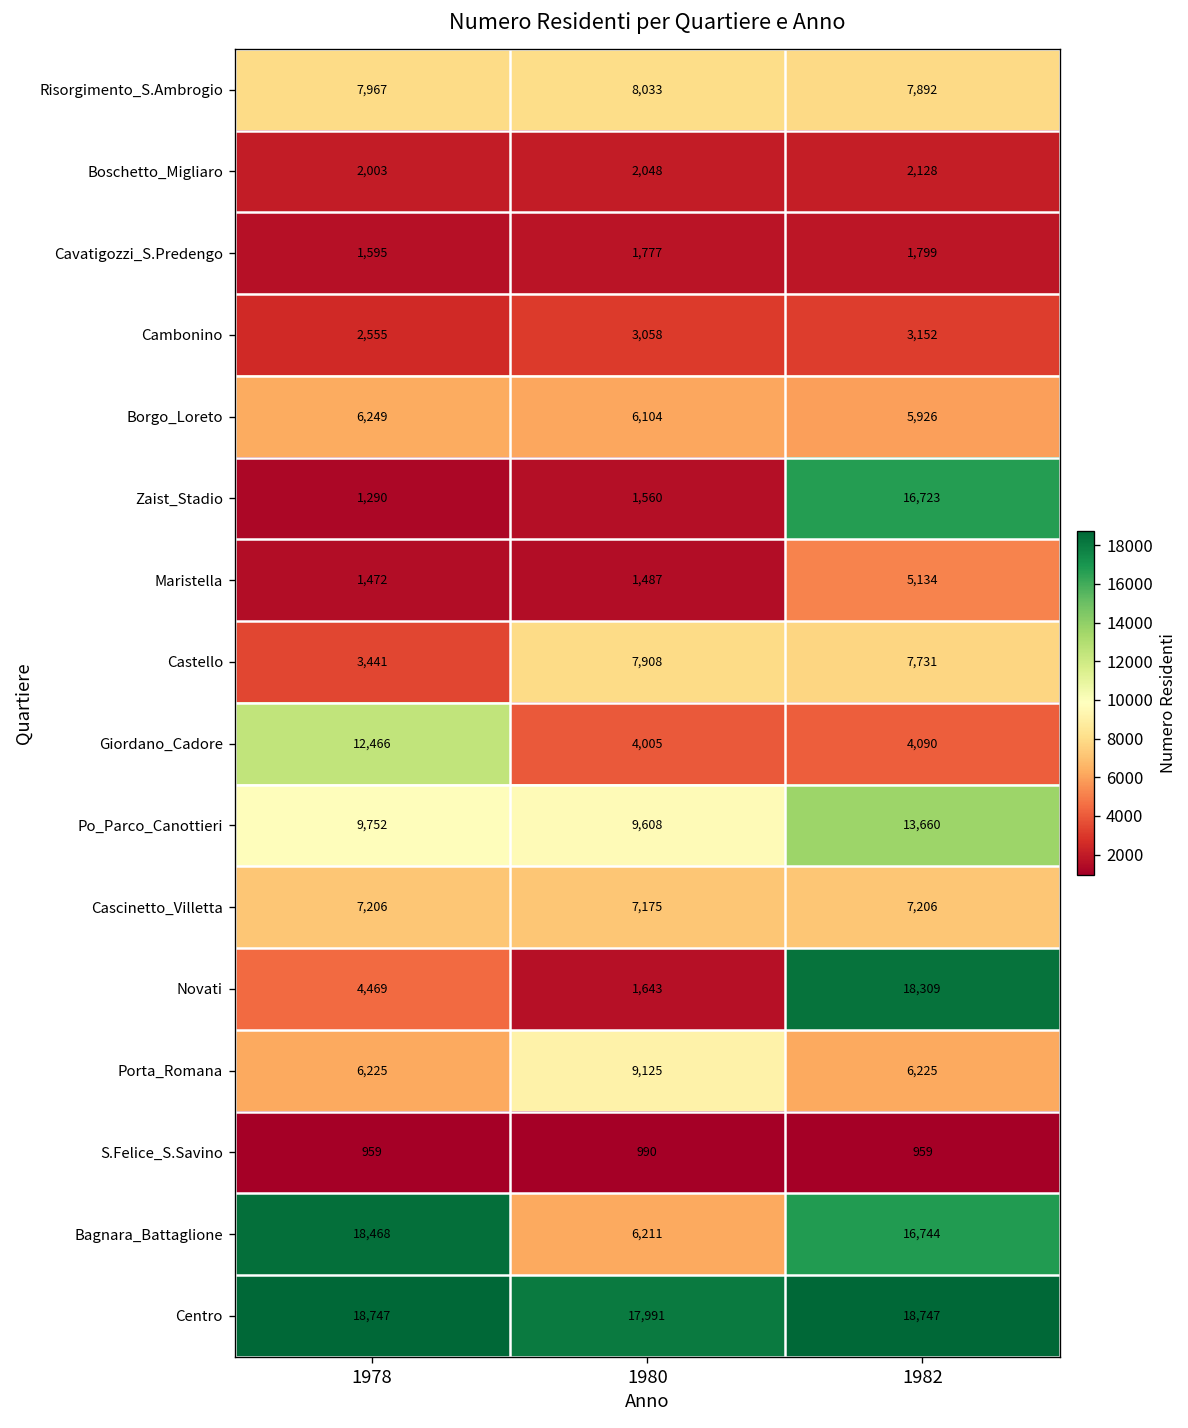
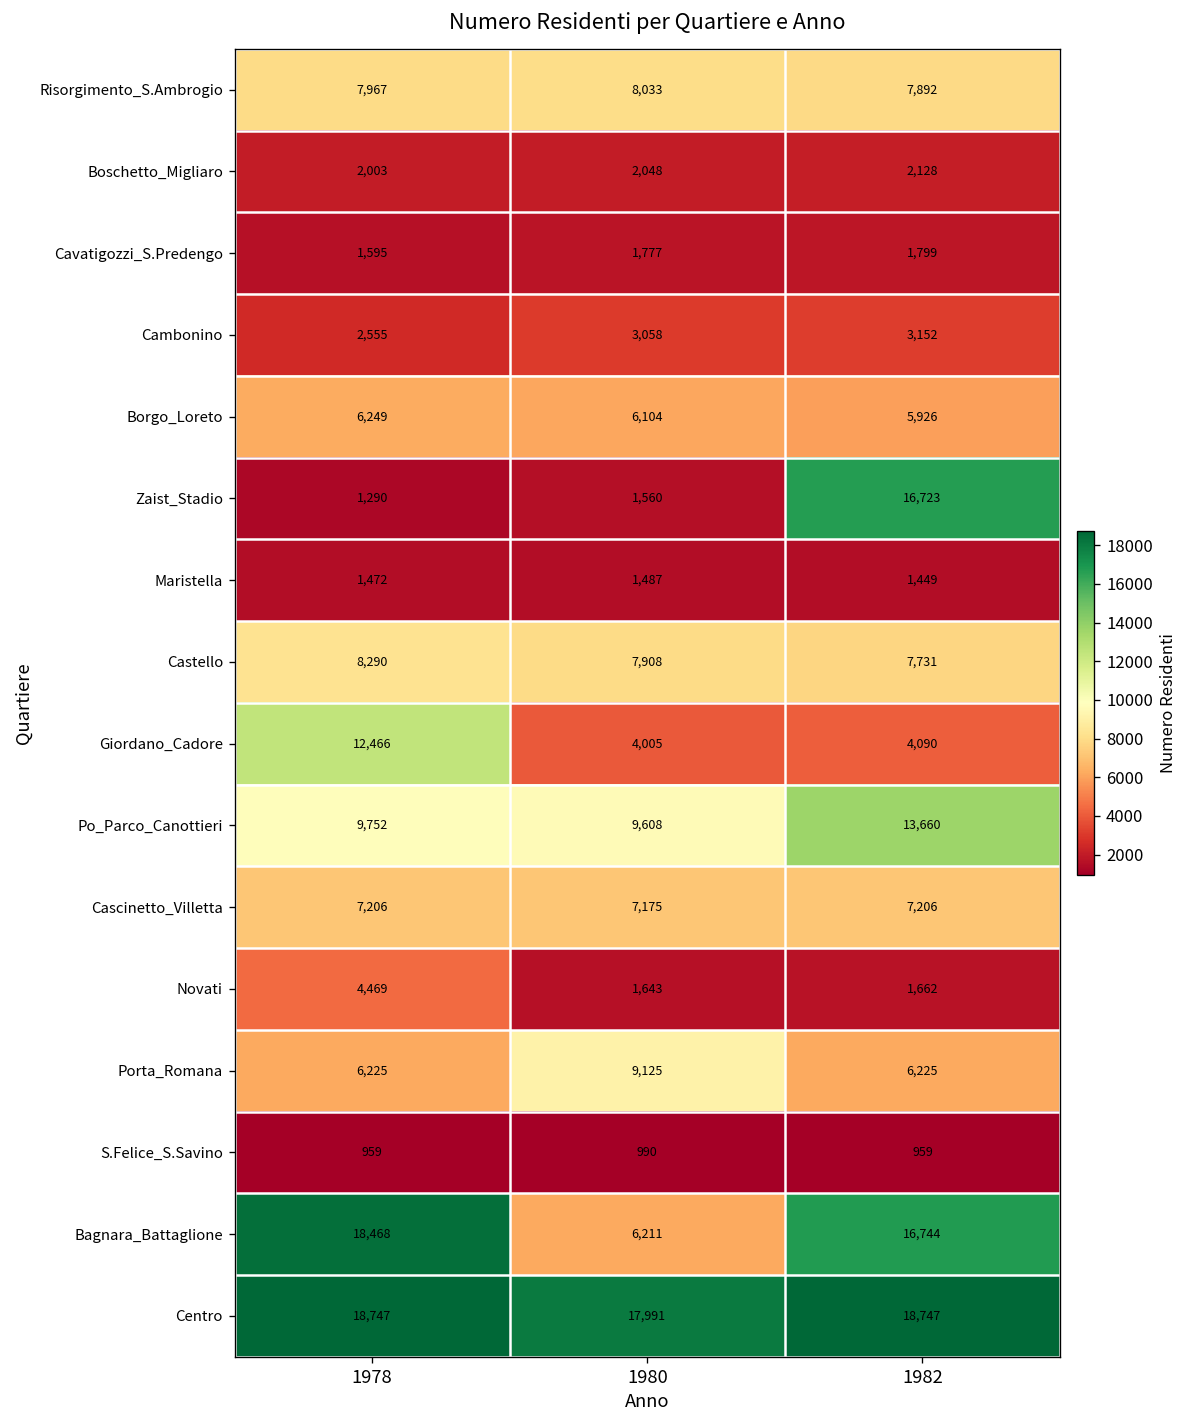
Maristella, 1982: 5,134 -> 1,449
Castello, 1978: 3,441 -> 8,290
Novati, 1982: 18,309 -> 1,662
